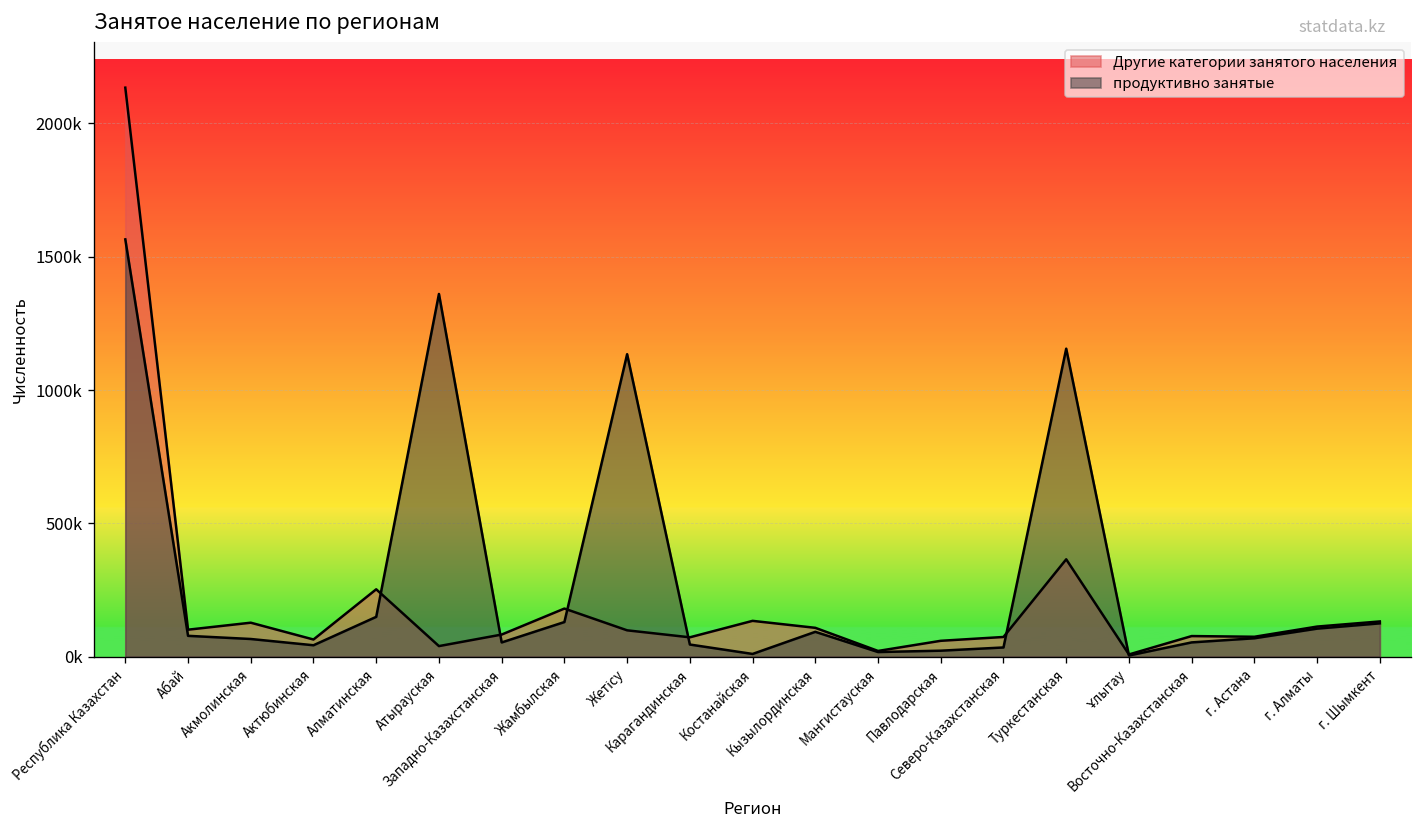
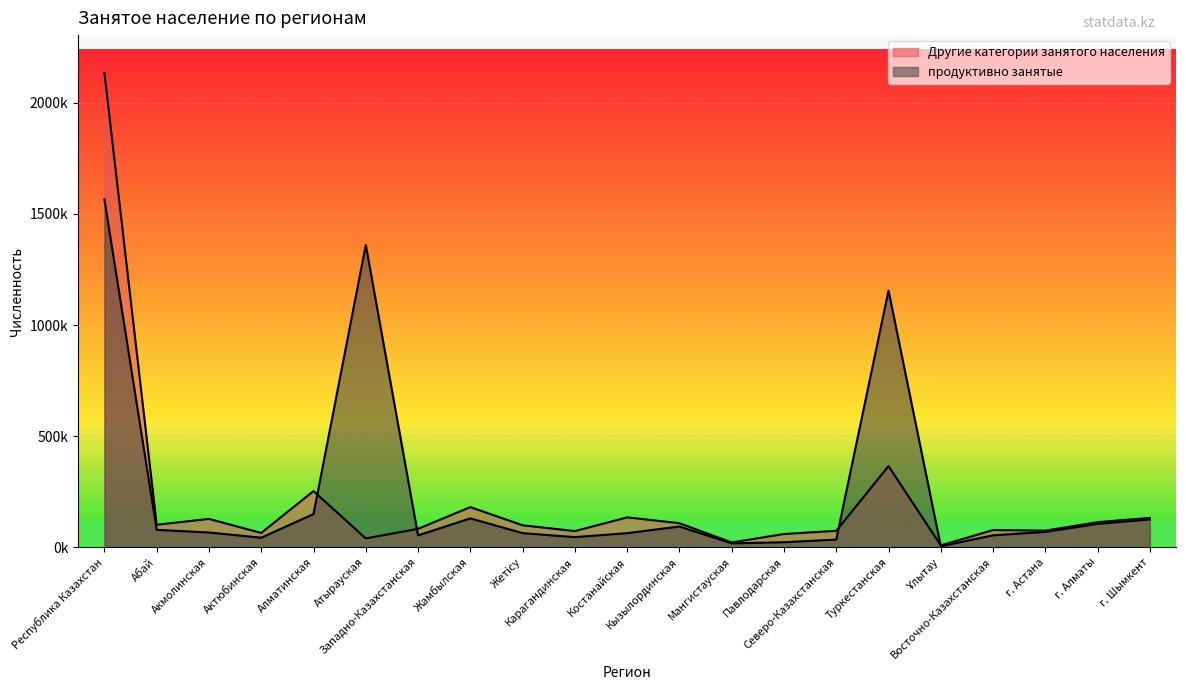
продуктивно занятые, Жетісу: 1130000 -> 60000
продуктивно занятые, Костанайская: 10000 -> 60000
